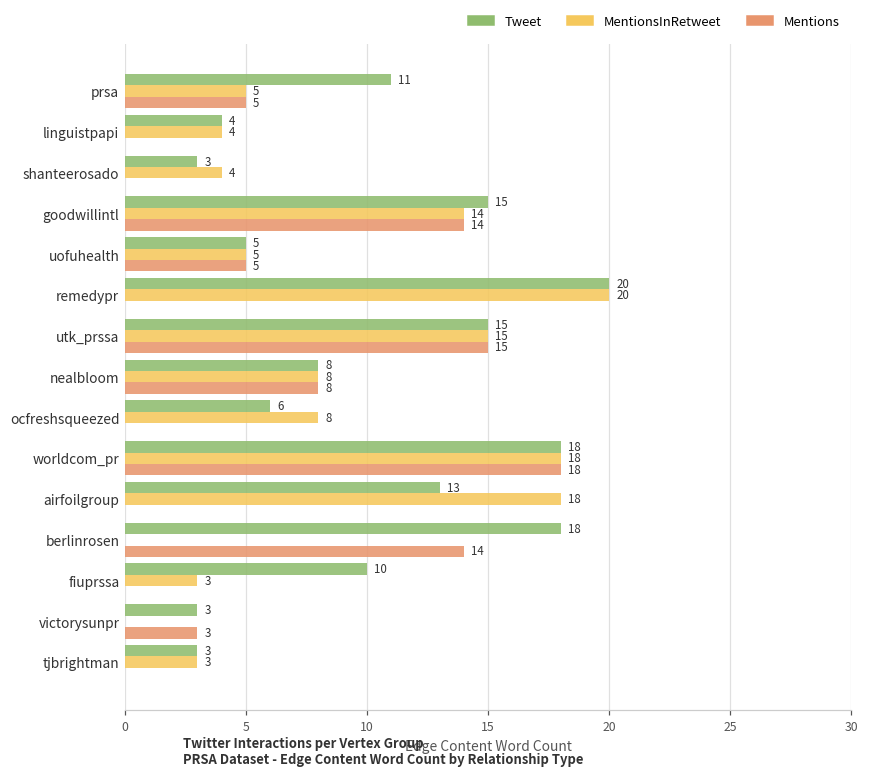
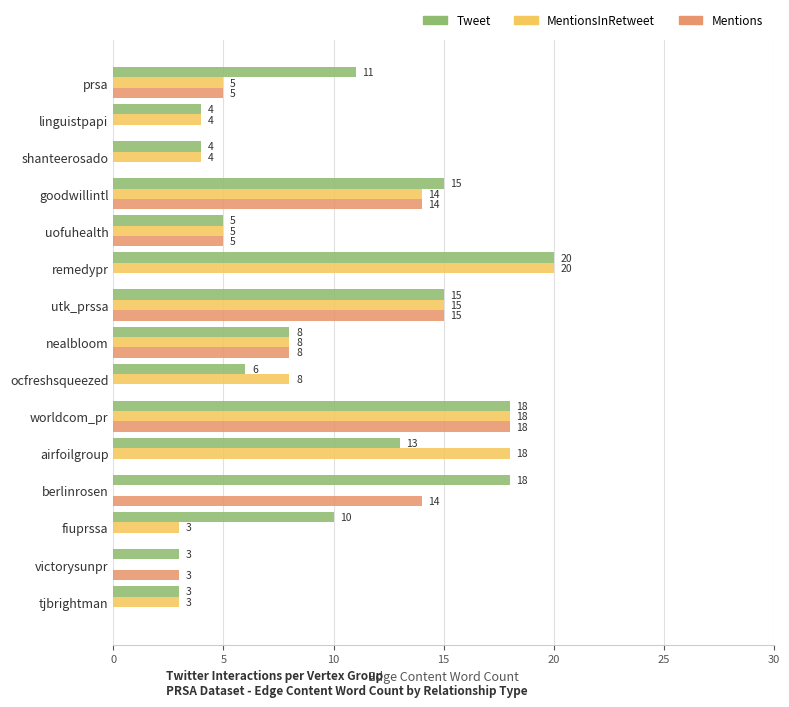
Tweet, shanteerosado: 3 -> 4
